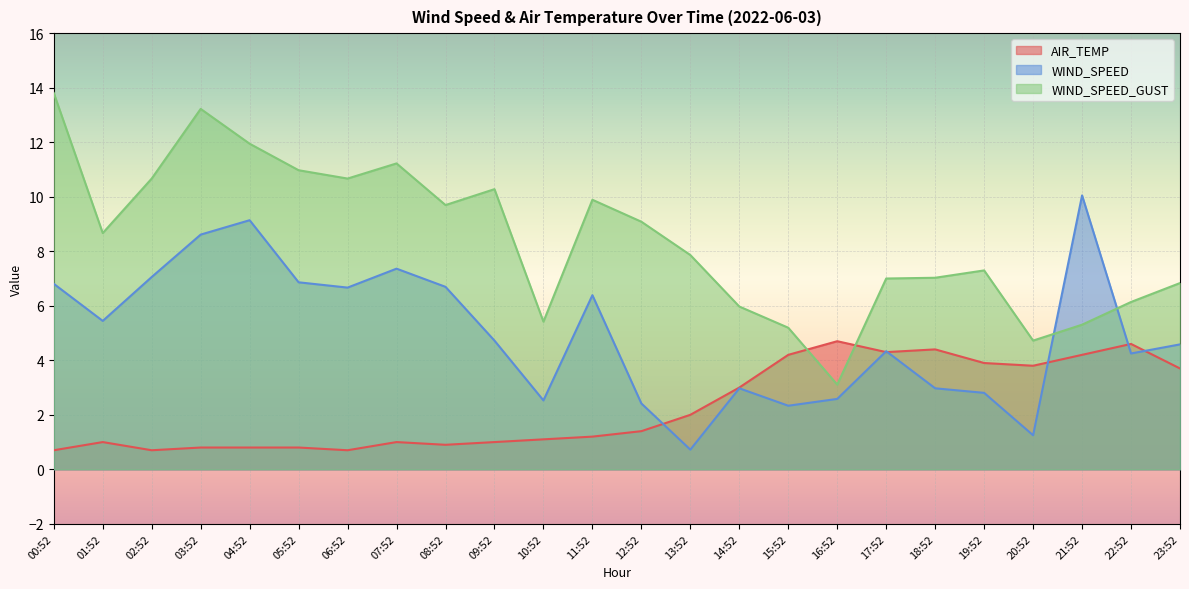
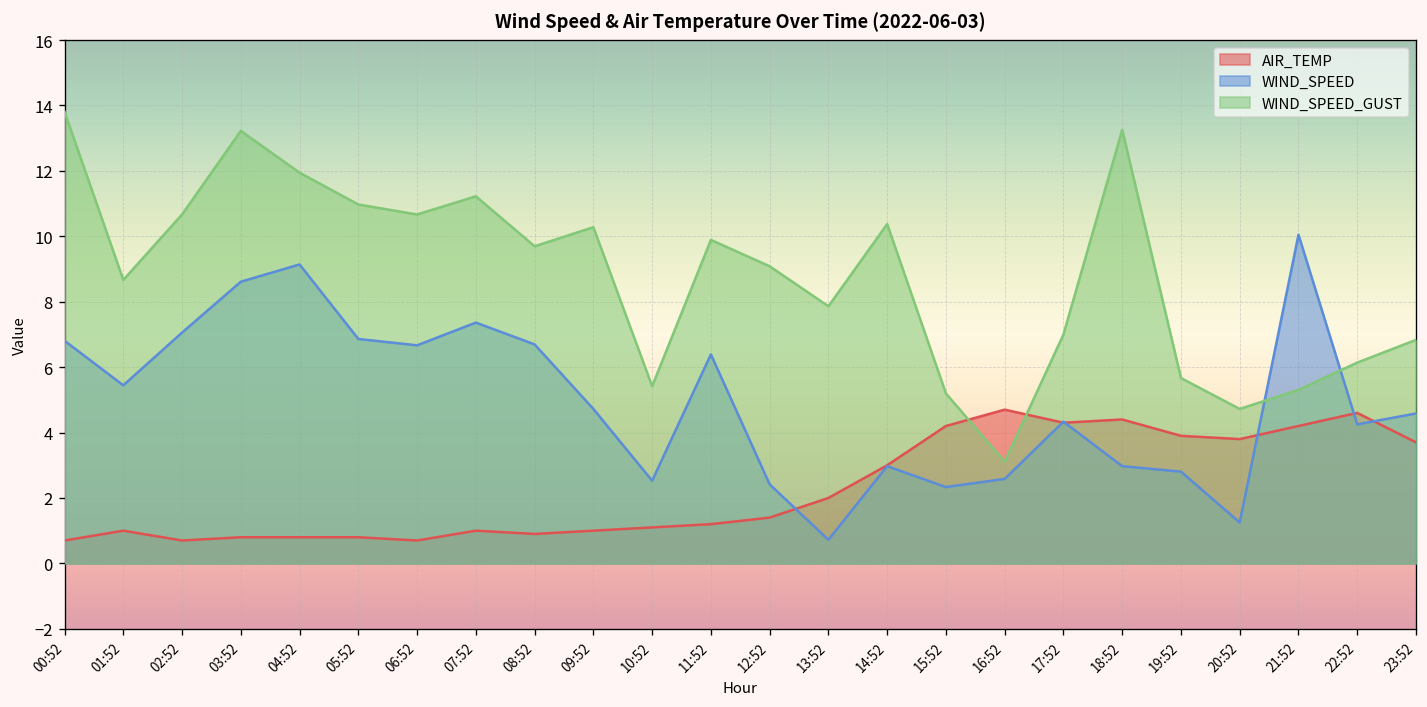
WIND_SPEED_GUST, 14:52: 6.0 -> 10.4
WIND_SPEED_GUST, 18:52: 7.0 -> 13.3
WIND_SPEED_GUST, 19:52: 7.3 -> 5.7
